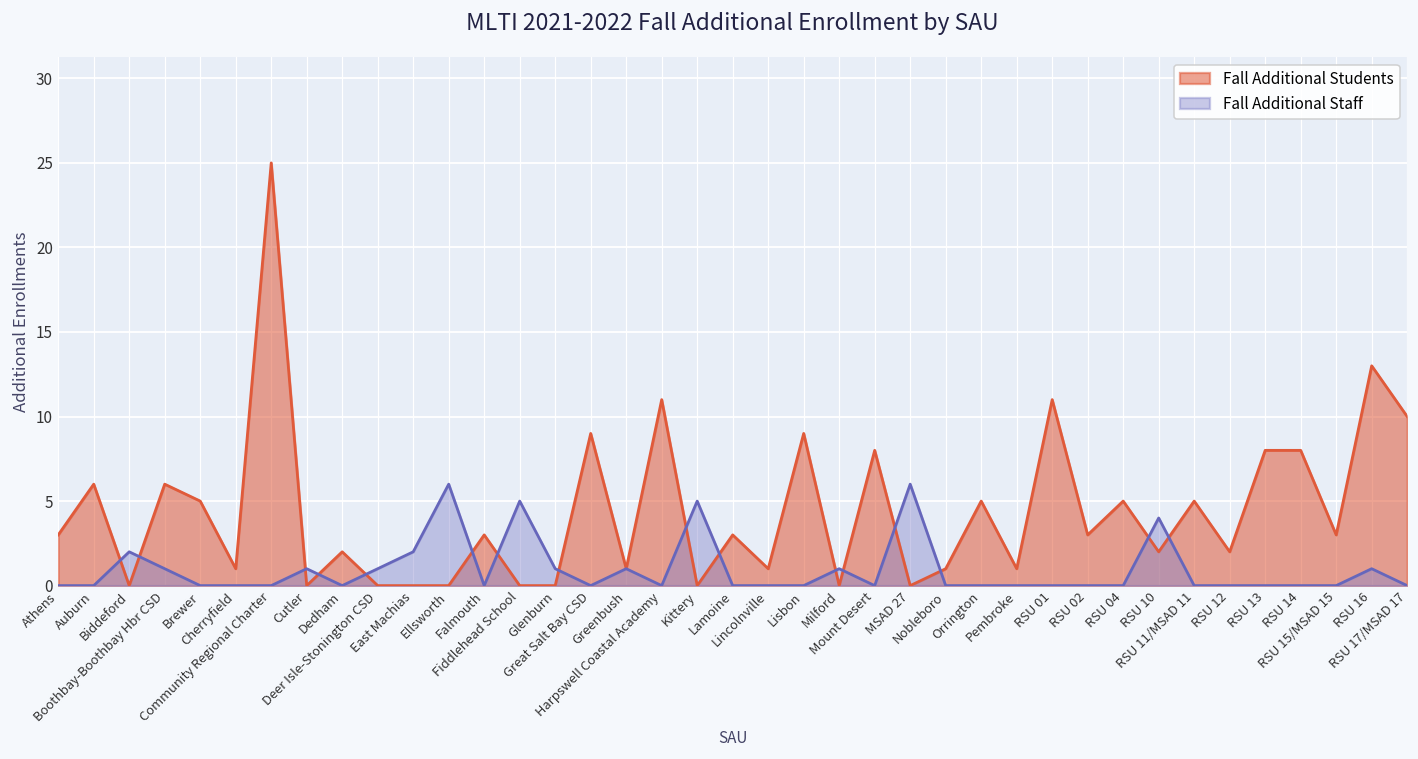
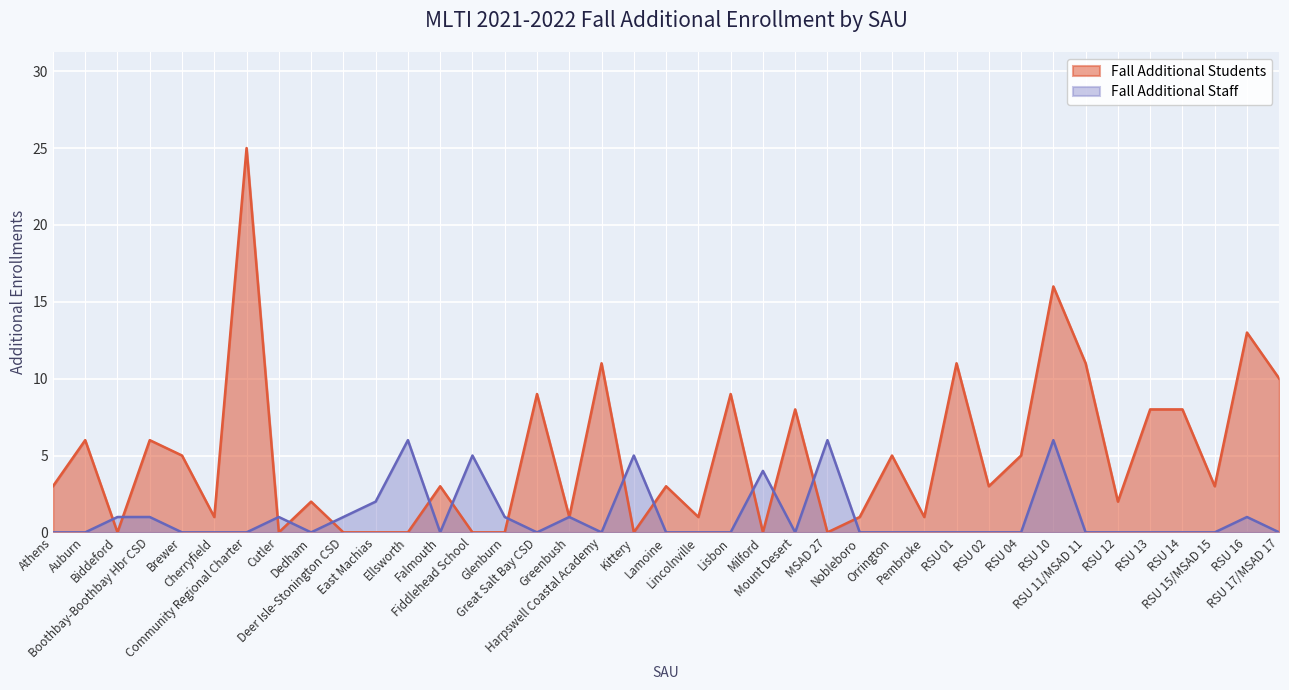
Fall Additional Staff, Biddeford: 2 -> 1
Fall Additional Staff, Milford: 1 -> 4
Fall Additional Students, RSU 10: 2 -> 16
Fall Additional Staff, RSU 10: 4 -> 6
Fall Additional Students, RSU 11/MSAD 11: 5 -> 11
